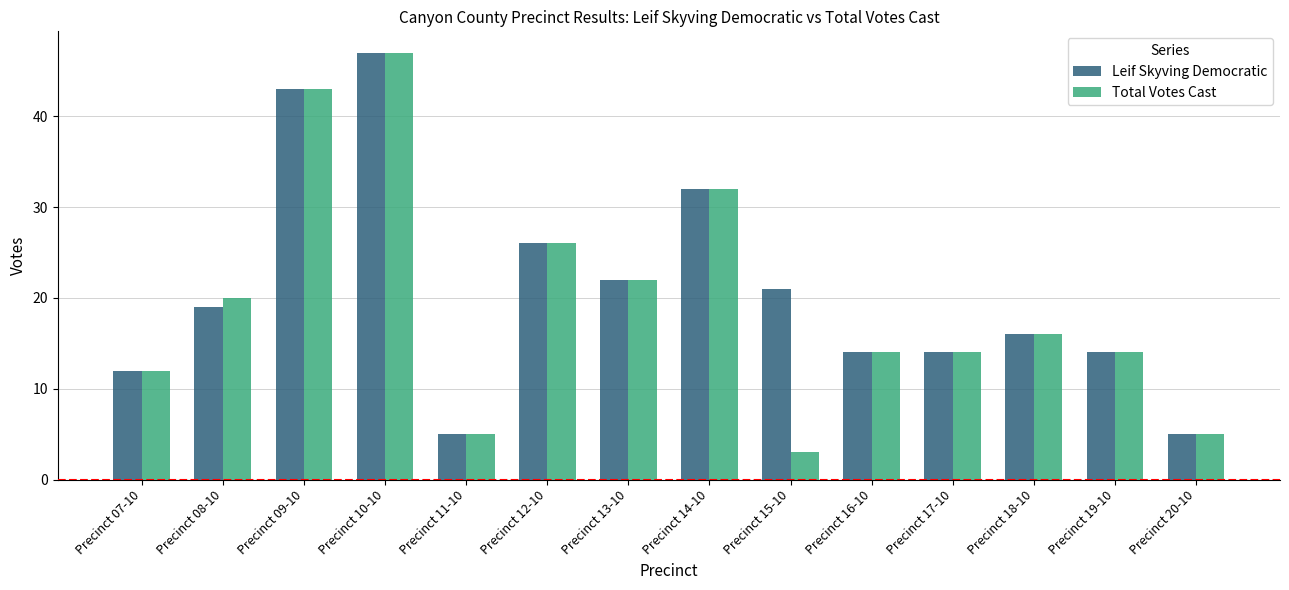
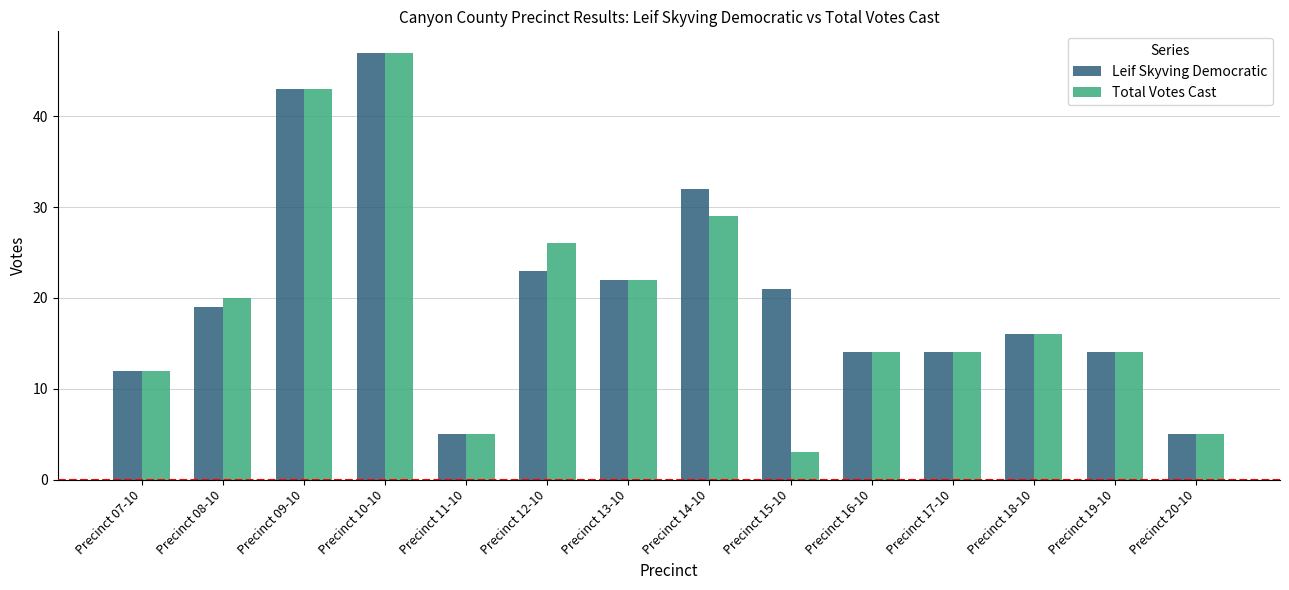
Leif Skyving Democratic, Precinct 12-10: 26 -> 23
Total Votes Cast, Precinct 14-10: 32 -> 29
